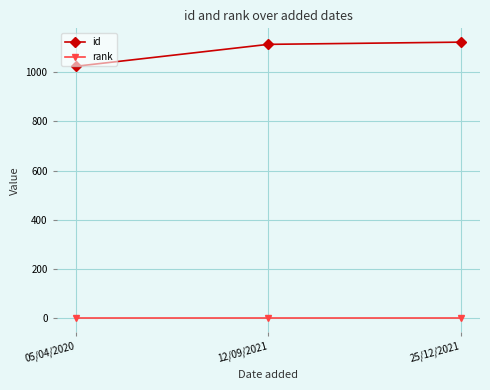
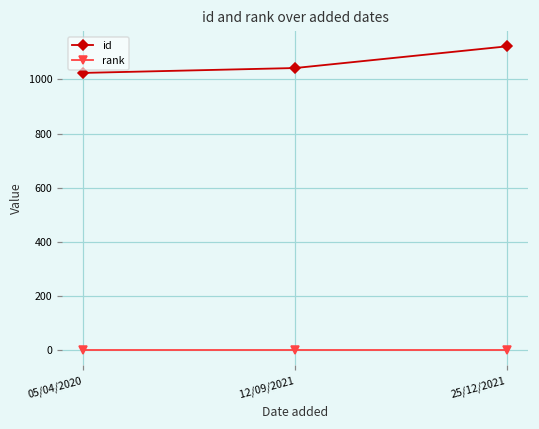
id, 12/09/2021: 1110 -> 1040
